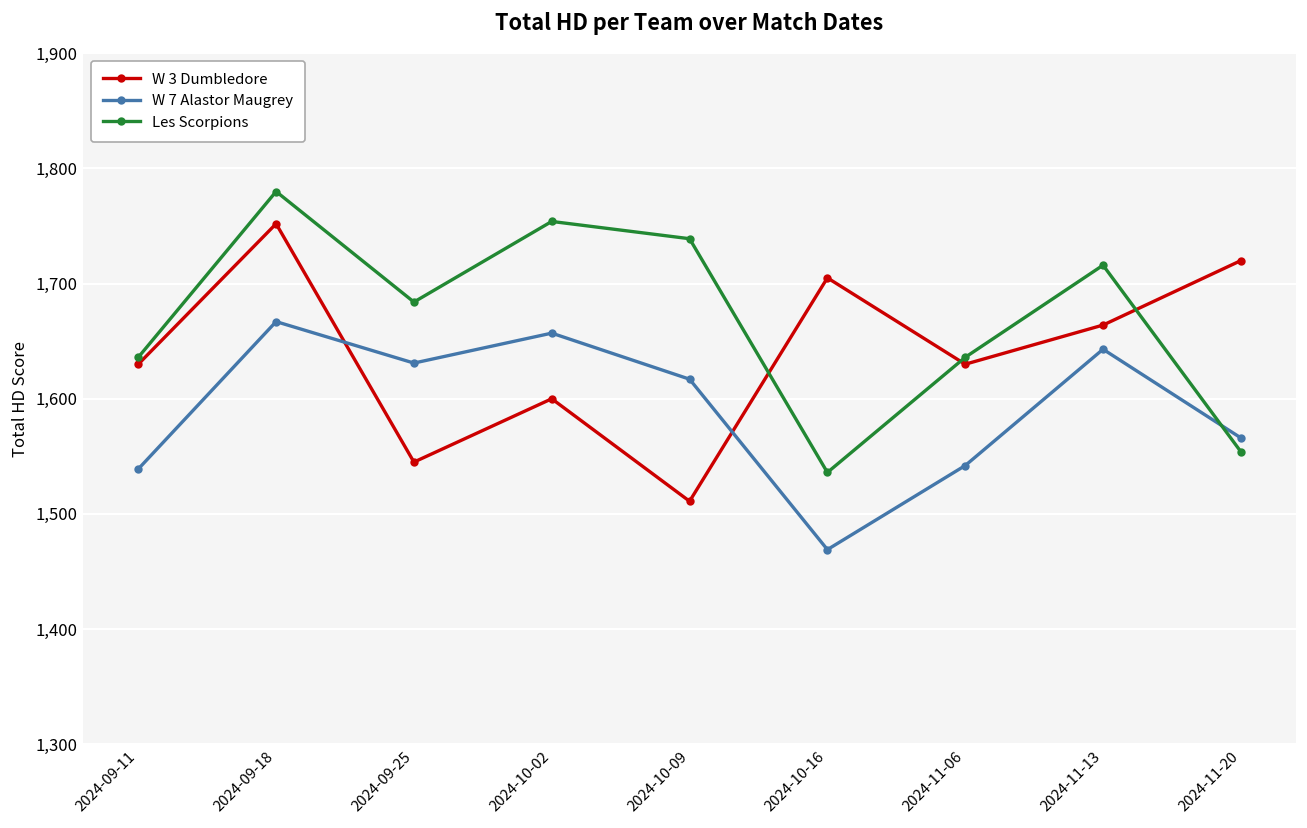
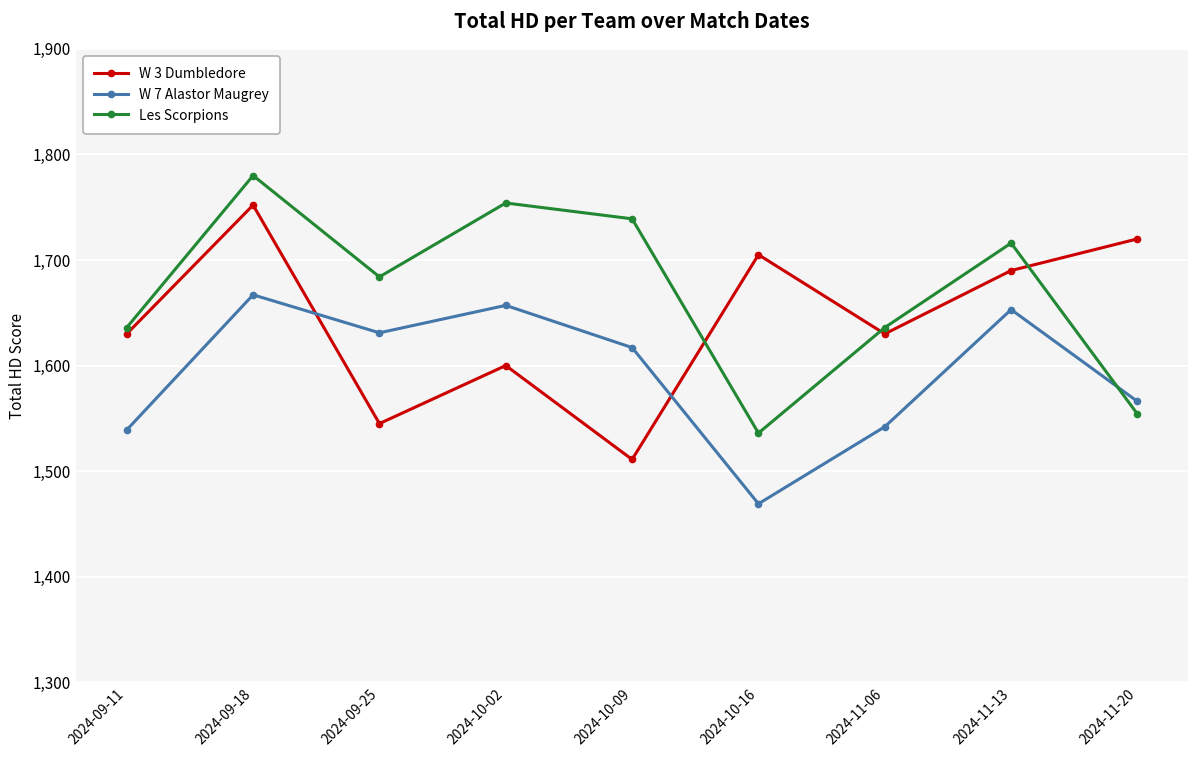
W 3 Dumbledore, 2024-11-13: 1,660 -> 1,690
W 7 Alastor Maugrey, 2024-11-13: 1,640 -> 1,650
